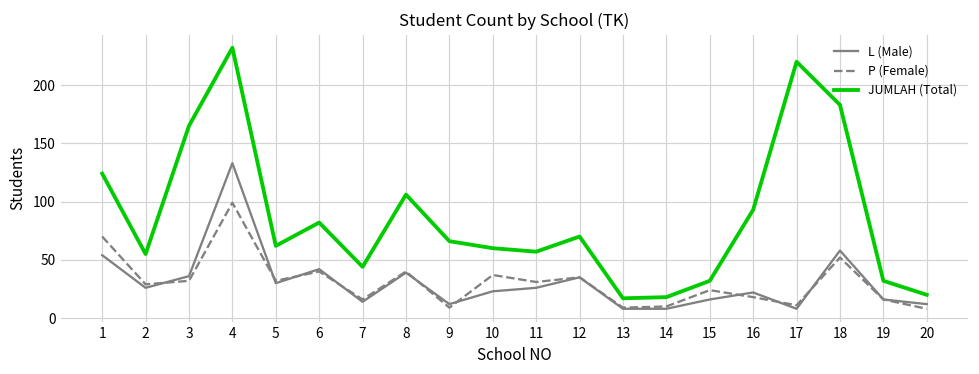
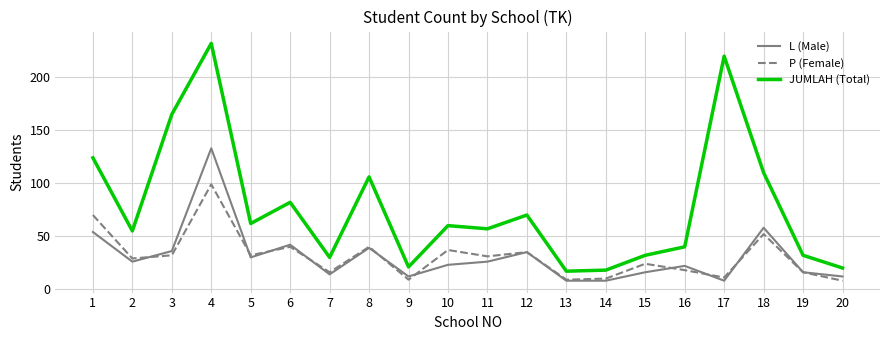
JUMLAH (Total), 7: 44 -> 30
JUMLAH (Total), 9: 66 -> 21
JUMLAH (Total), 16: 93 -> 40
JUMLAH (Total), 18: 183 -> 110
